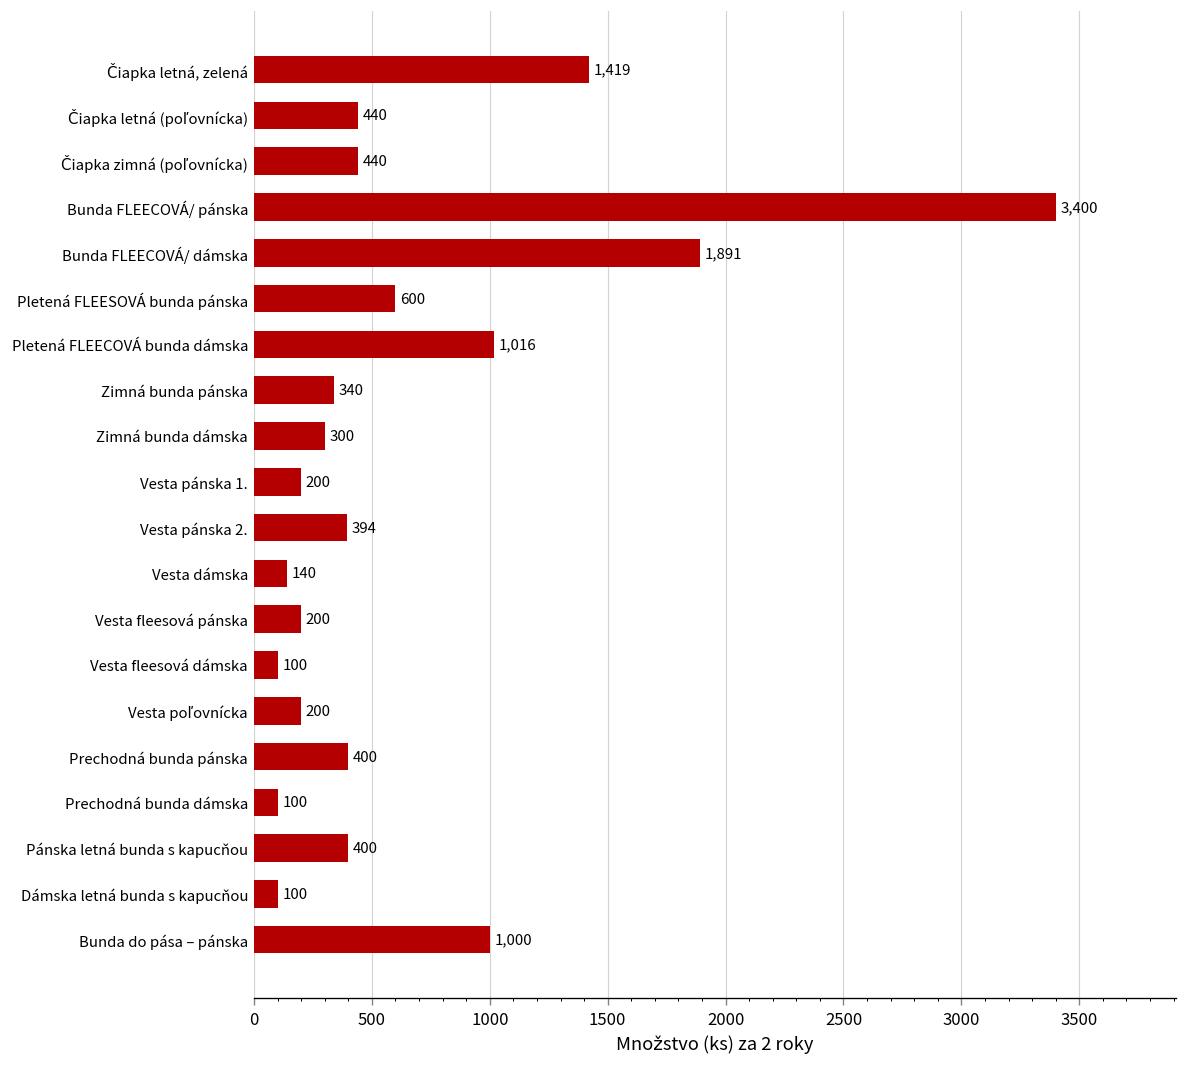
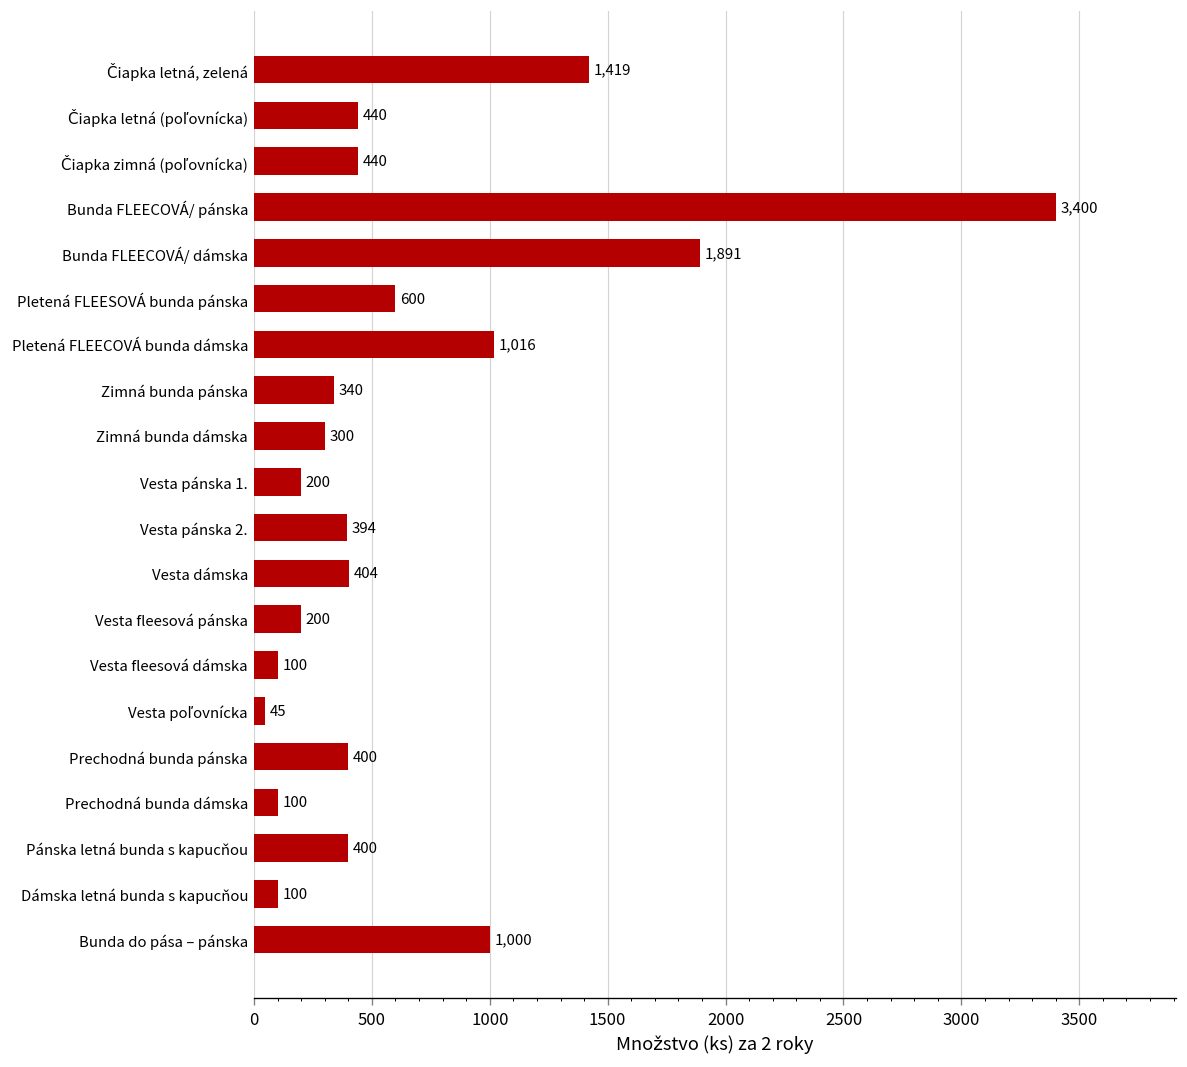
Vesta dámska: 140 -> 404
Vesta poľovnícka: 200 -> 45
